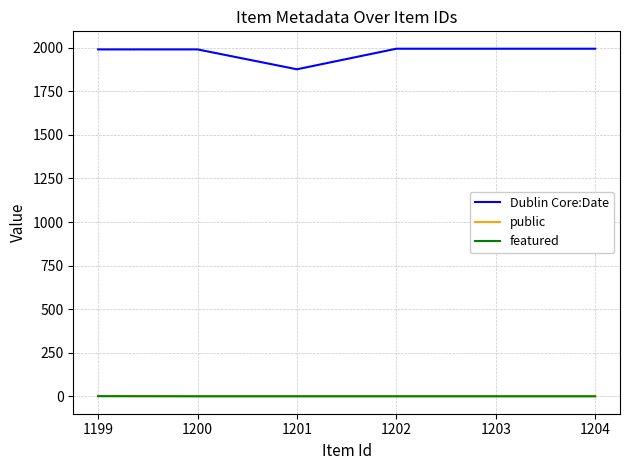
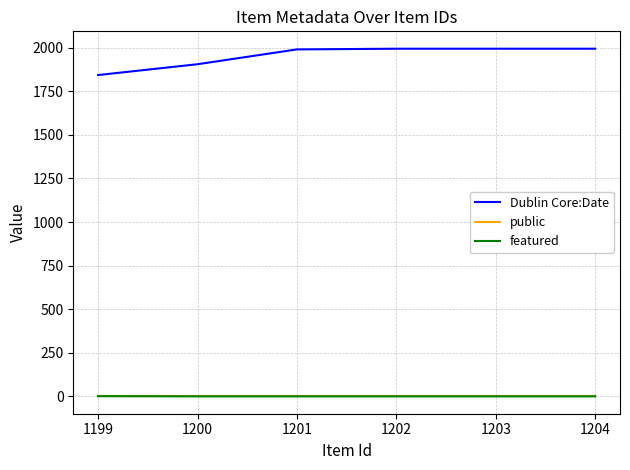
Dublin Core:Date, 1199: 1990 -> 1840
Dublin Core:Date, 1200: 1990 -> 1910
Dublin Core:Date, 1201: 1880 -> 1990
